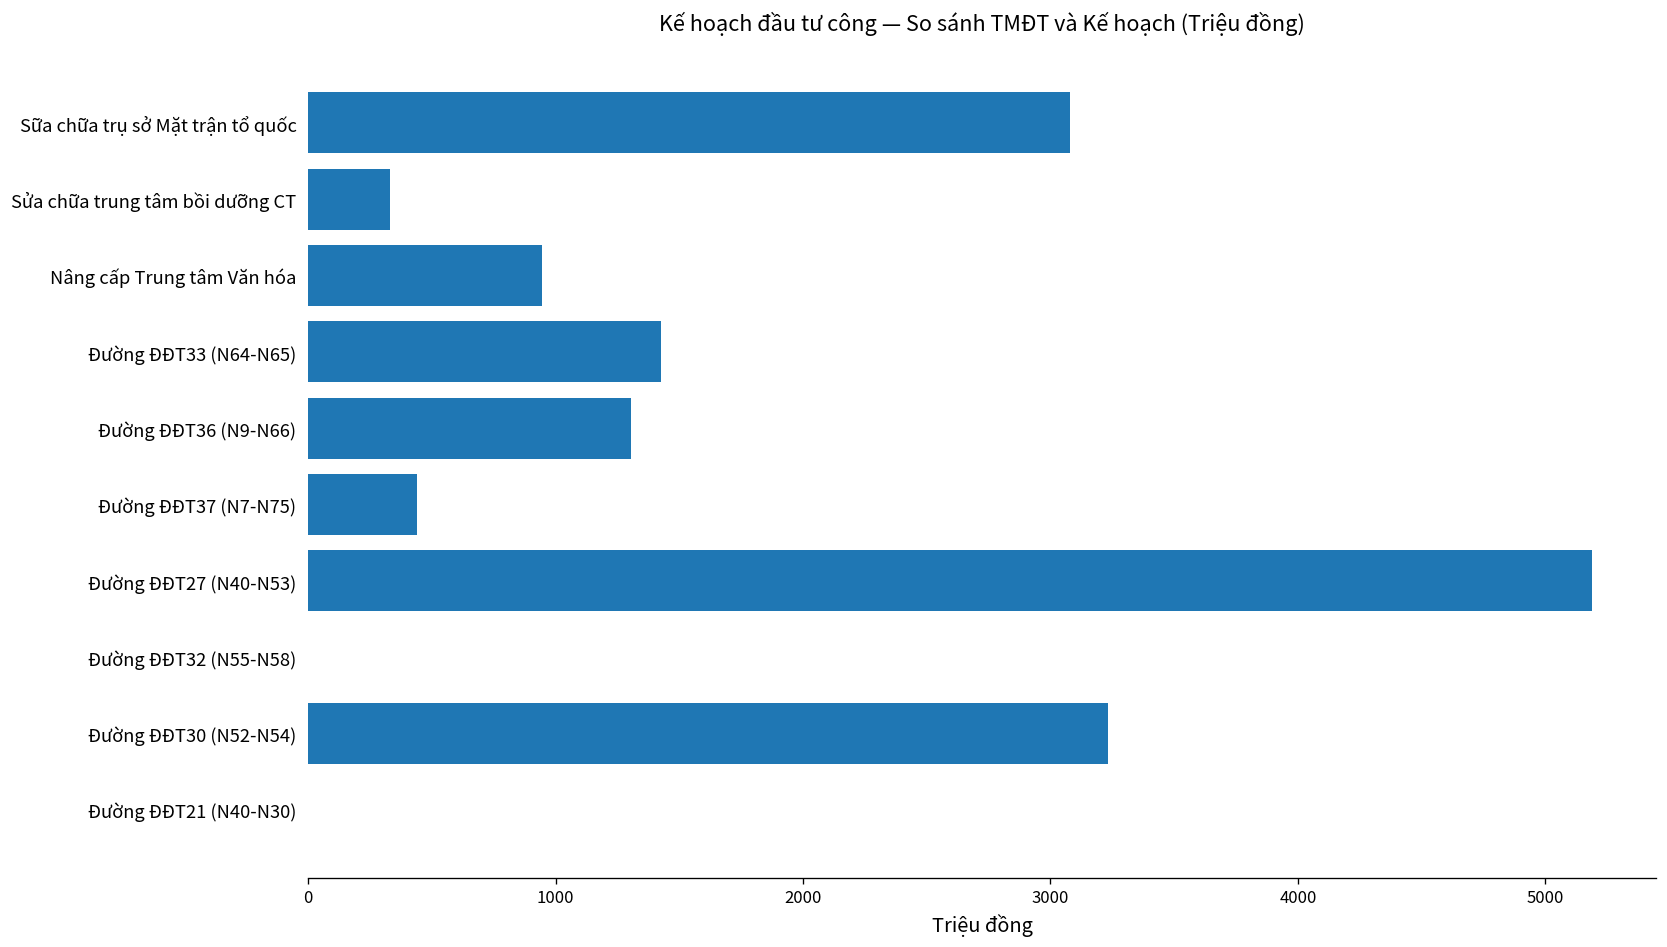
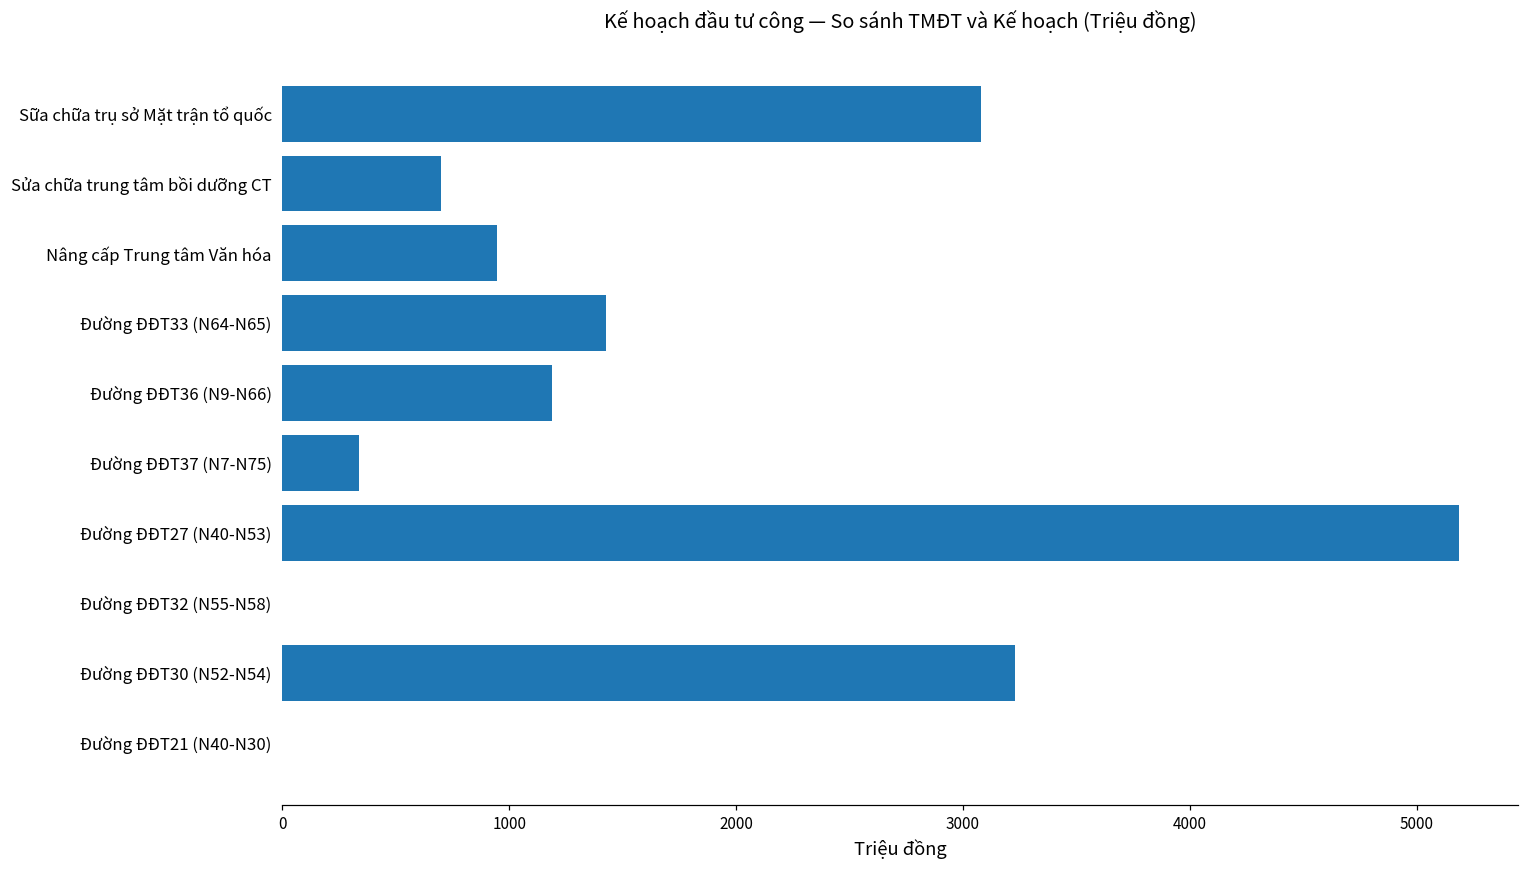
Sửa chữa trung tâm bồi dưỡng CT: 330 -> 700
Đường ĐĐT36 (N9-N66): 1310 -> 1190
Đường ĐĐT37 (N7-N75): 440 -> 340
